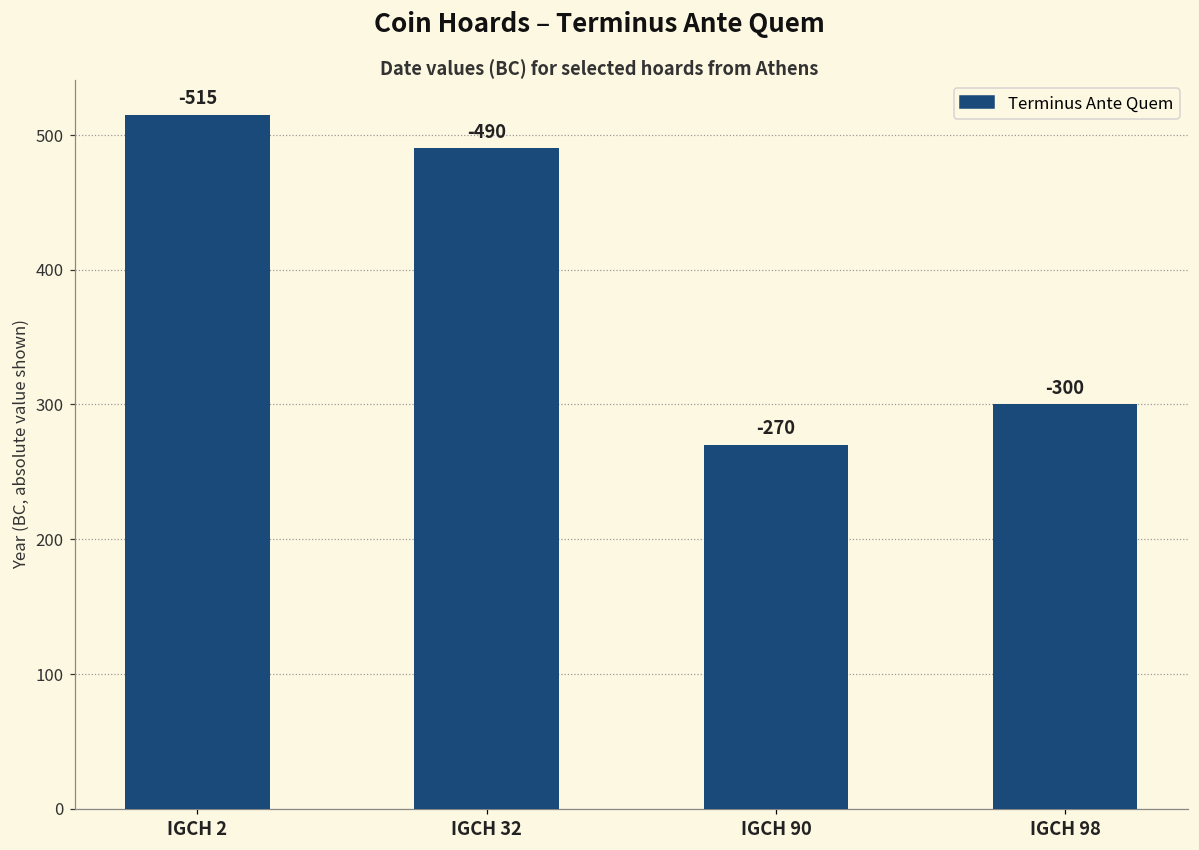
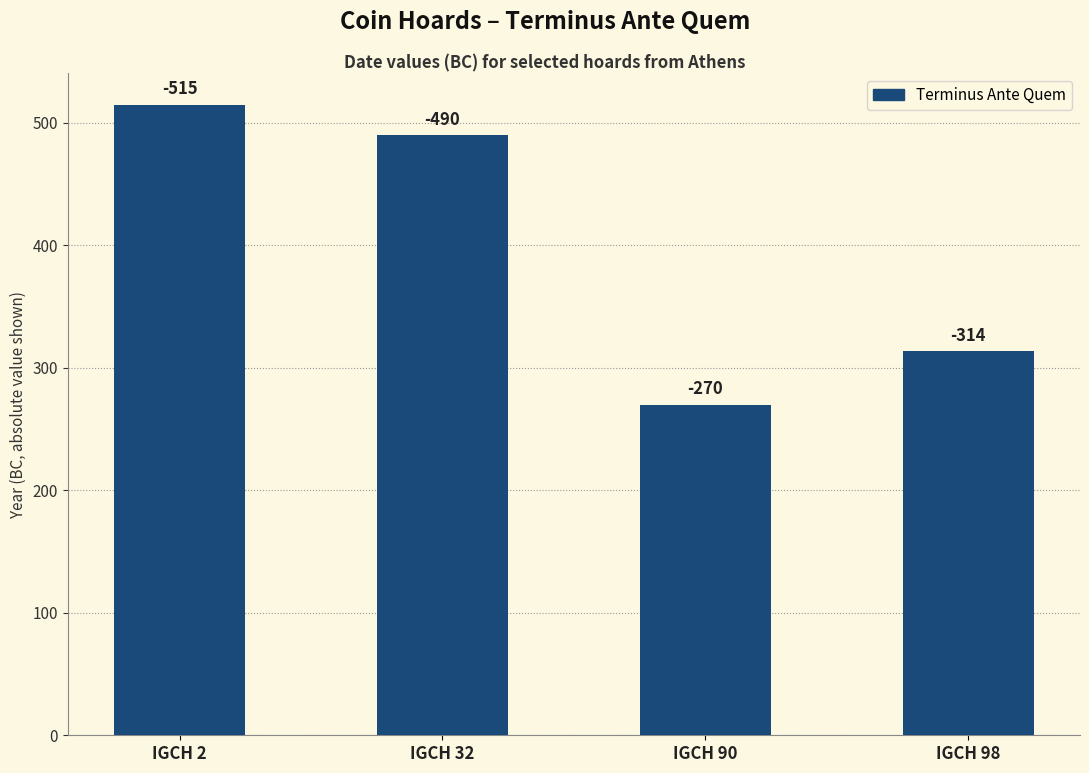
IGCH 98: -300 -> -314
